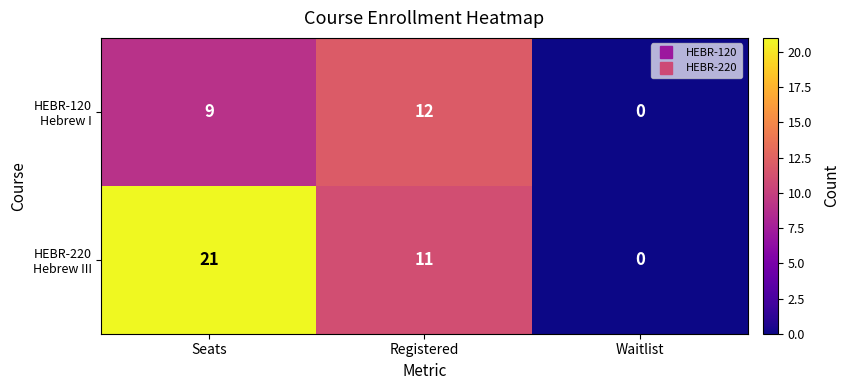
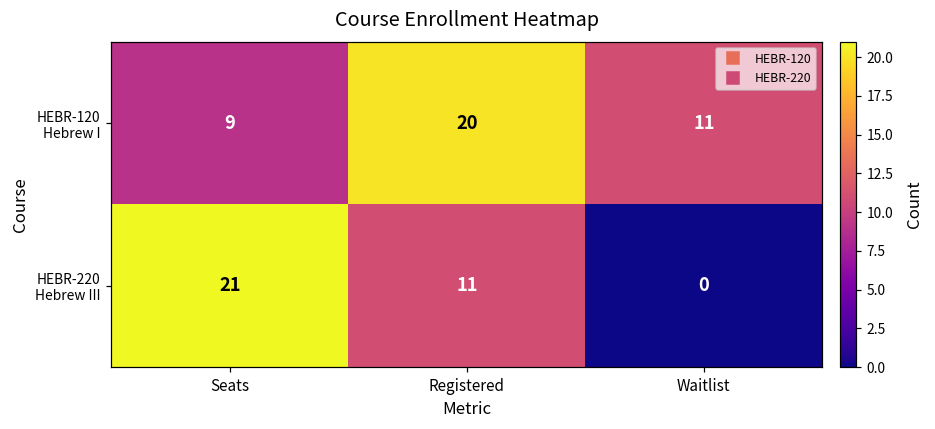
HEBR-120 Hebrew I, Registered: 12 -> 20
HEBR-120 Hebrew I, Waitlist: 0 -> 11
